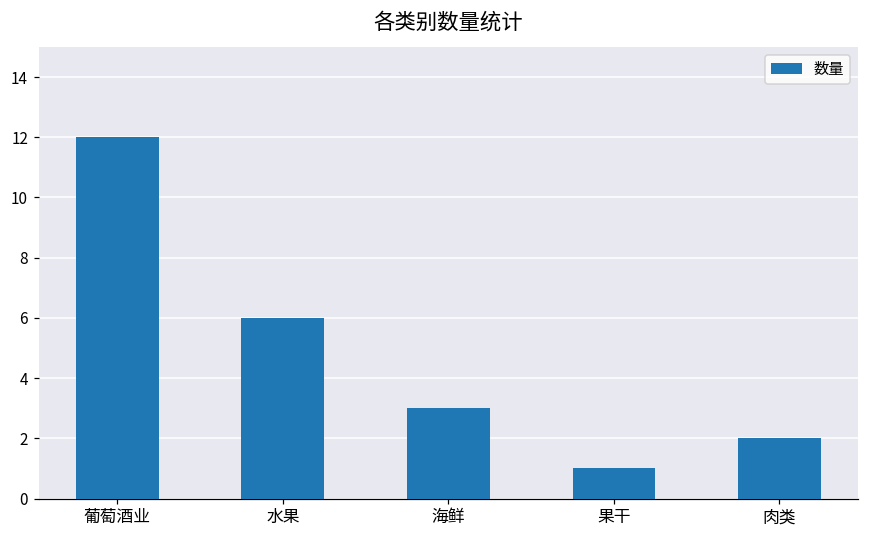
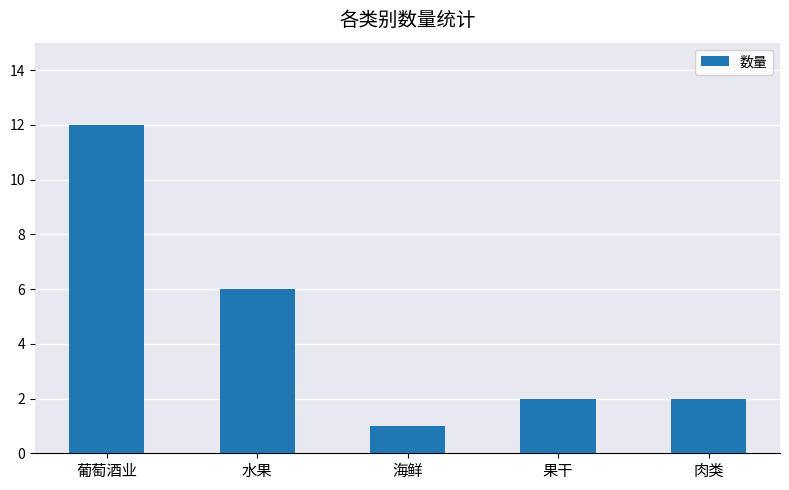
海鲜: 3 -> 1
果干: 1 -> 2
